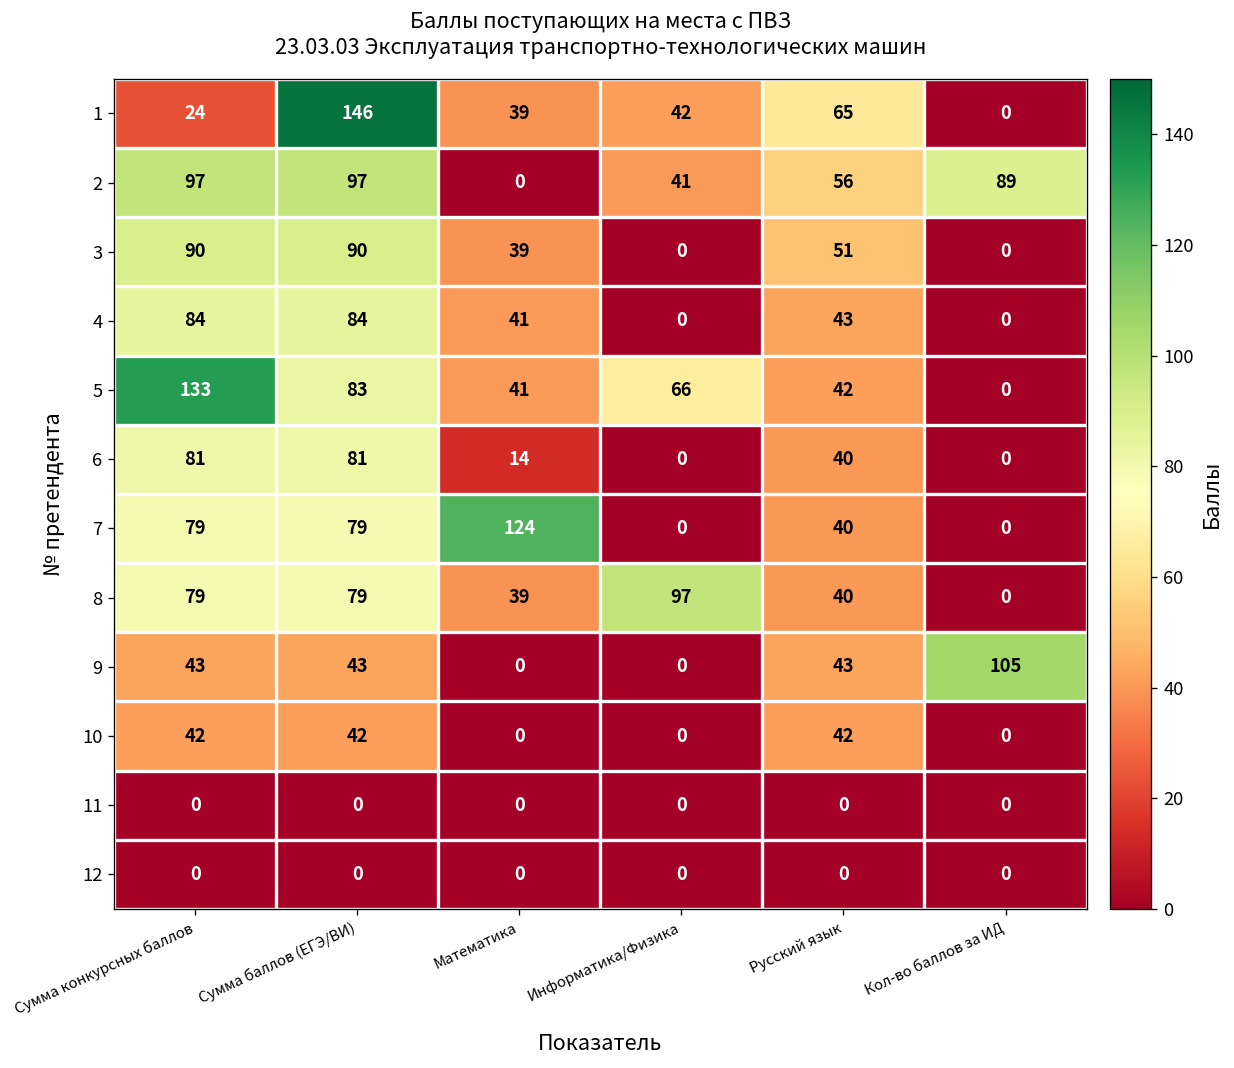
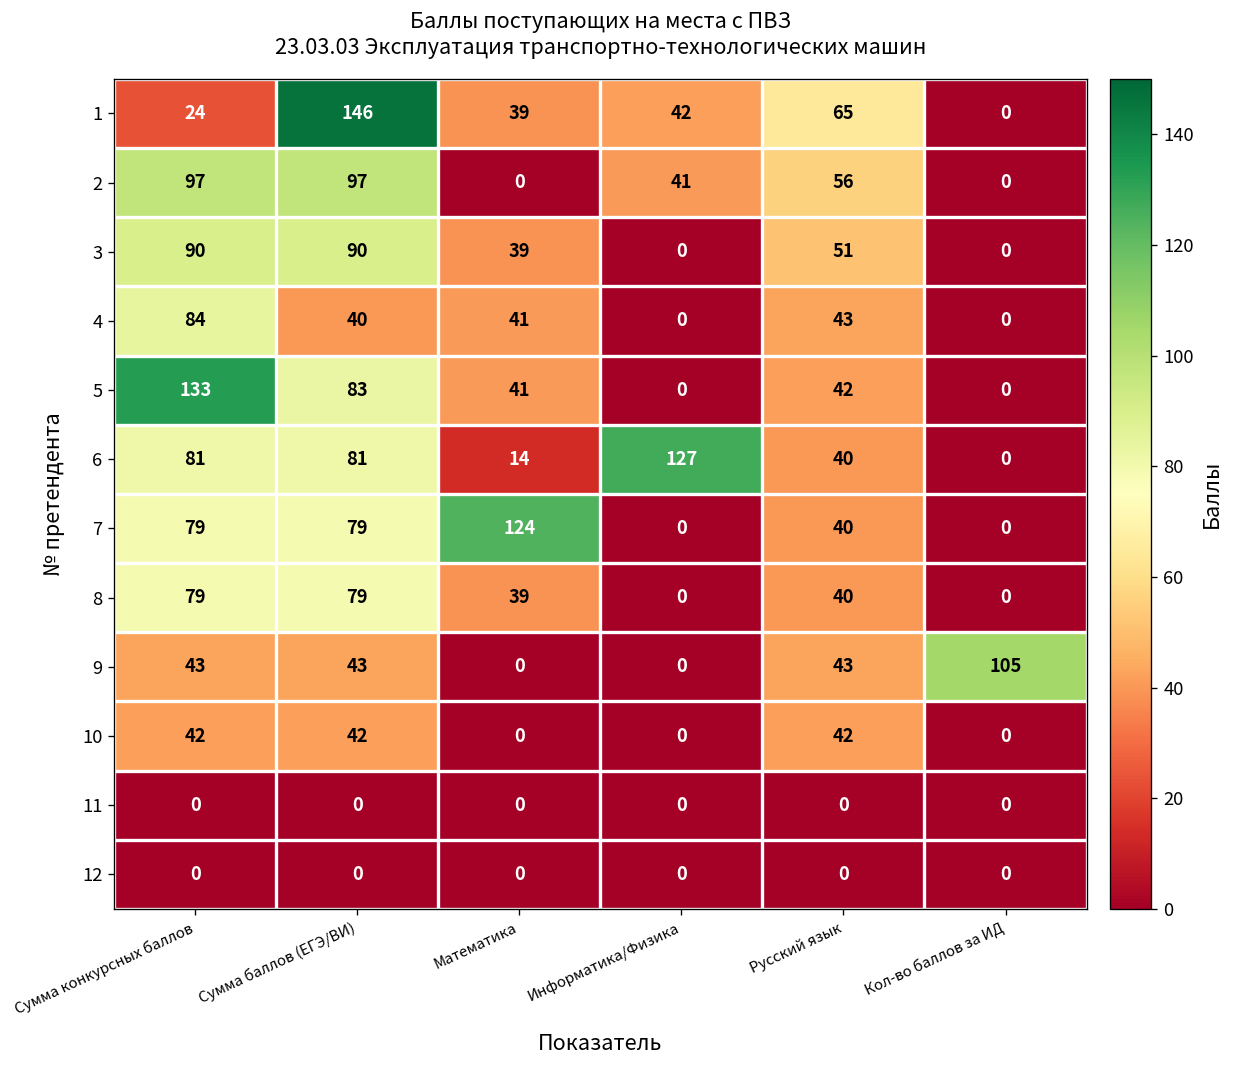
2, Кол-во баллов за ИД: 89 -> 0
4, Сумма баллов (ЕГЭ/ВИ): 84 -> 40
5, Информатика/Физика: 66 -> 0
6, Информатика/Физика: 0 -> 127
8, Информатика/Физика: 97 -> 0
